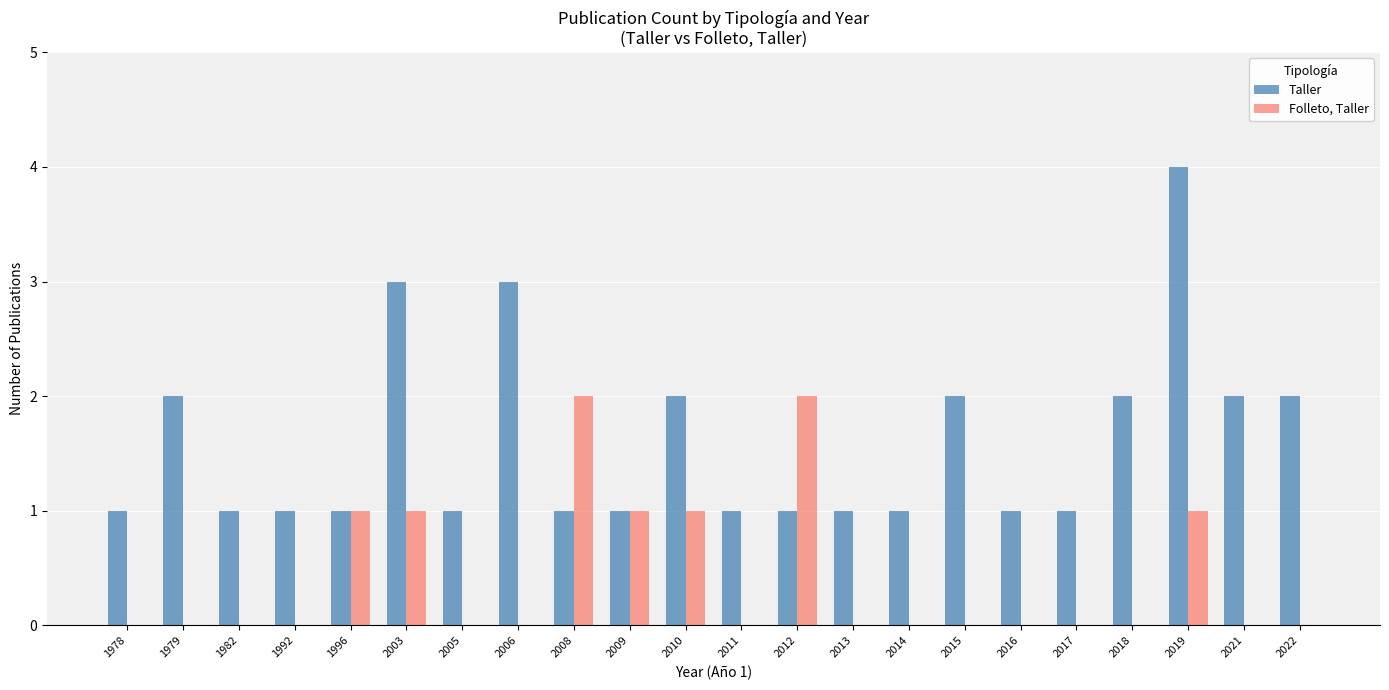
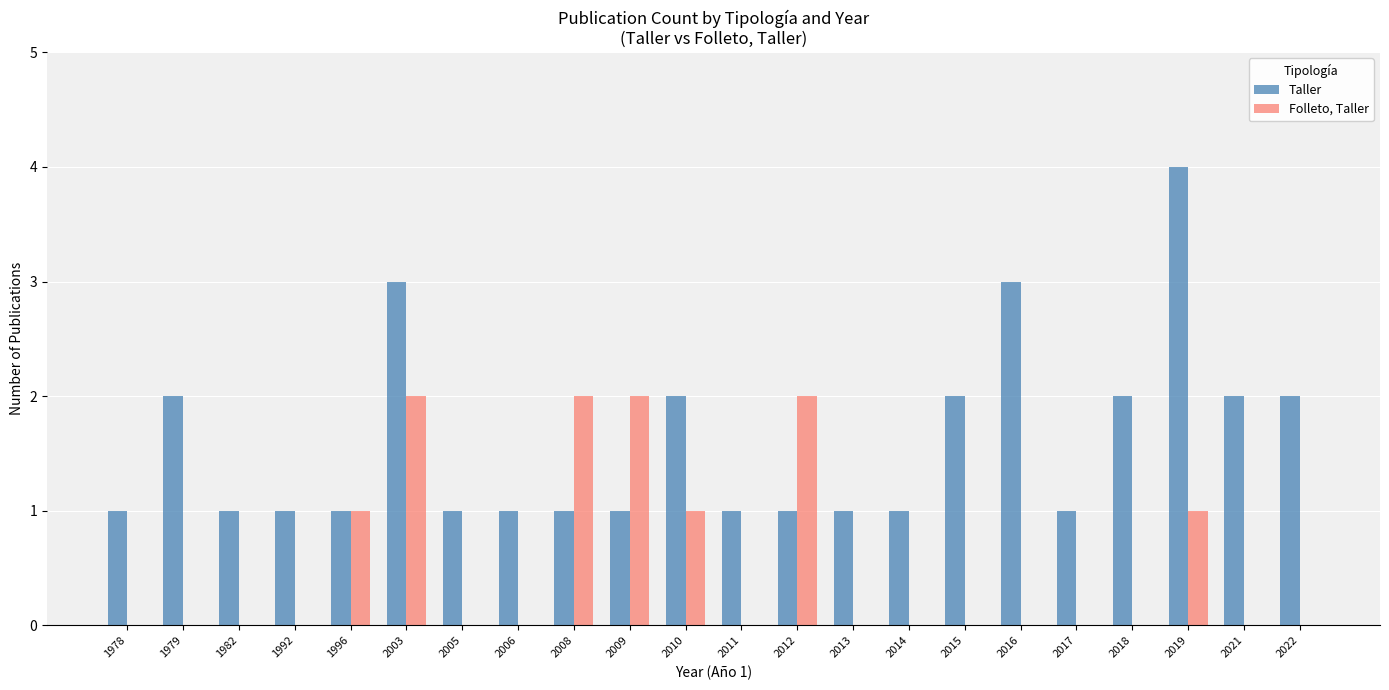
Folleto, Taller, 2003: 1 -> 2
Taller, 2006: 3 -> 1
Folleto, Taller, 2009: 1 -> 2
Taller, 2016: 1 -> 3
